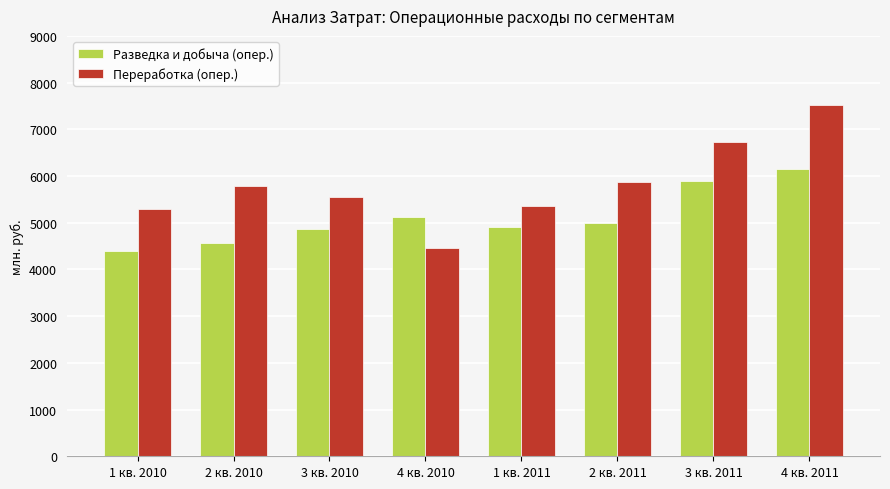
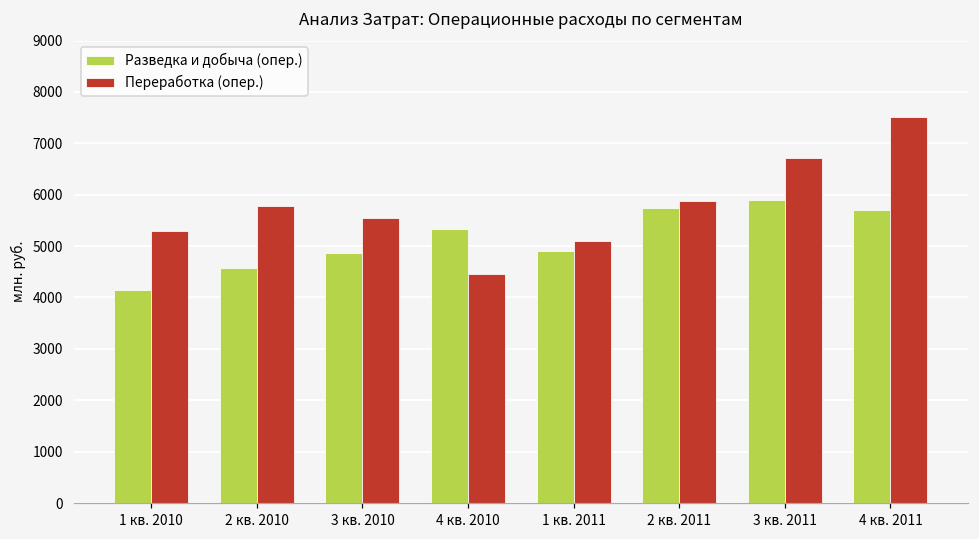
Разведка и добыча (опер.), 1 кв. 2010: 4400 -> 4200
Разведка и добыча (опер.), 4 кв. 2010: 5100 -> 5300
Переработка (опер.), 1 кв. 2011: 5400 -> 5100
Разведка и добыча (опер.), 2 кв. 2011: 5000 -> 5700
Разведка и добыча (опер.), 4 кв. 2011: 6200 -> 5700
